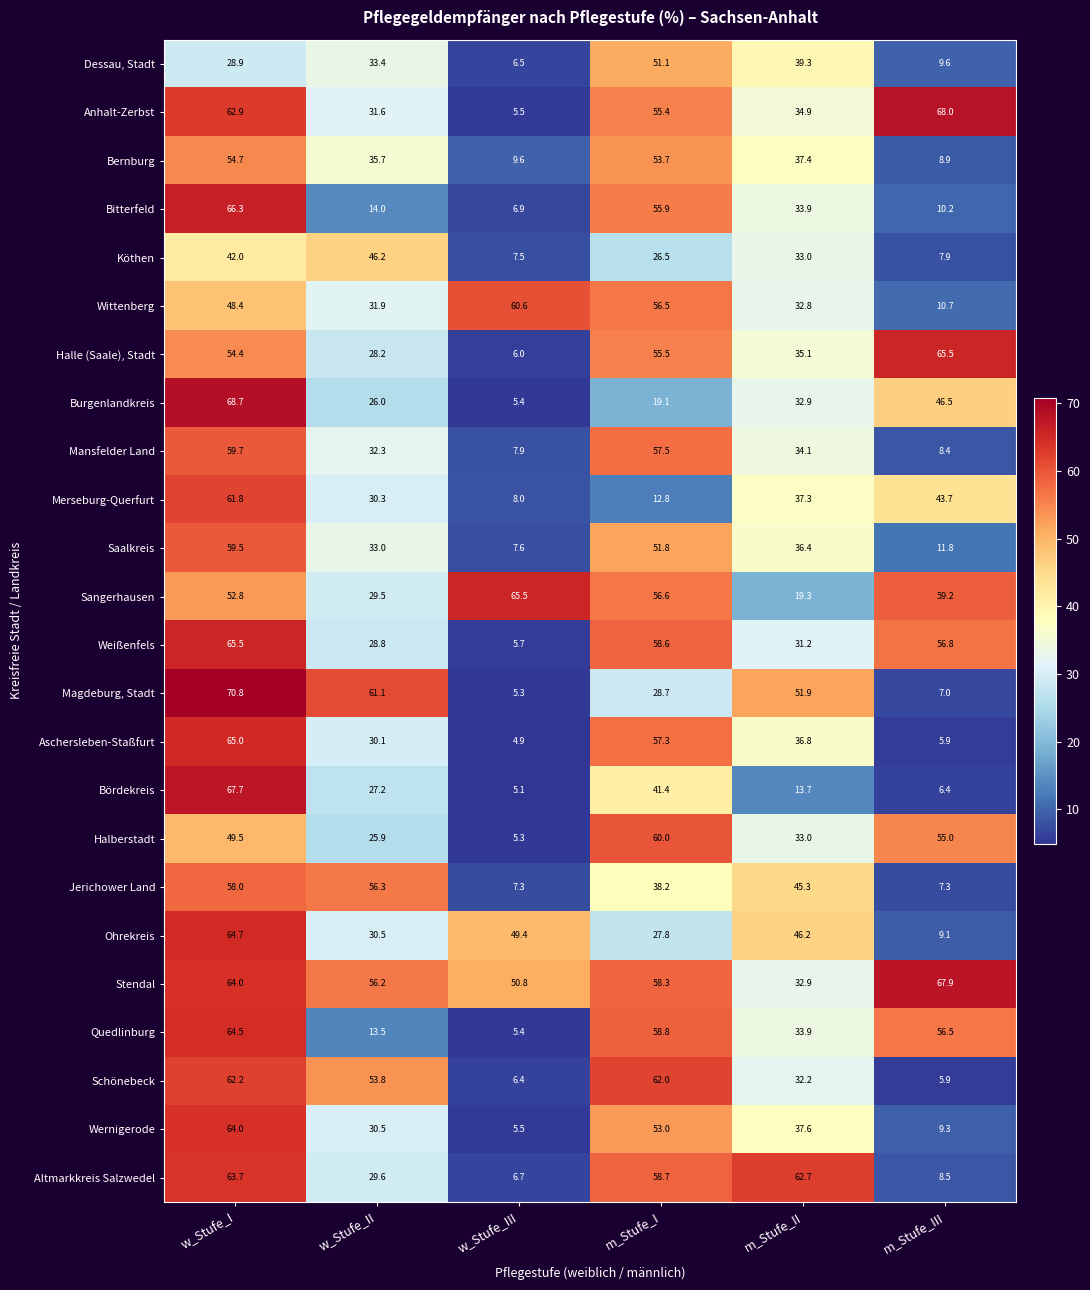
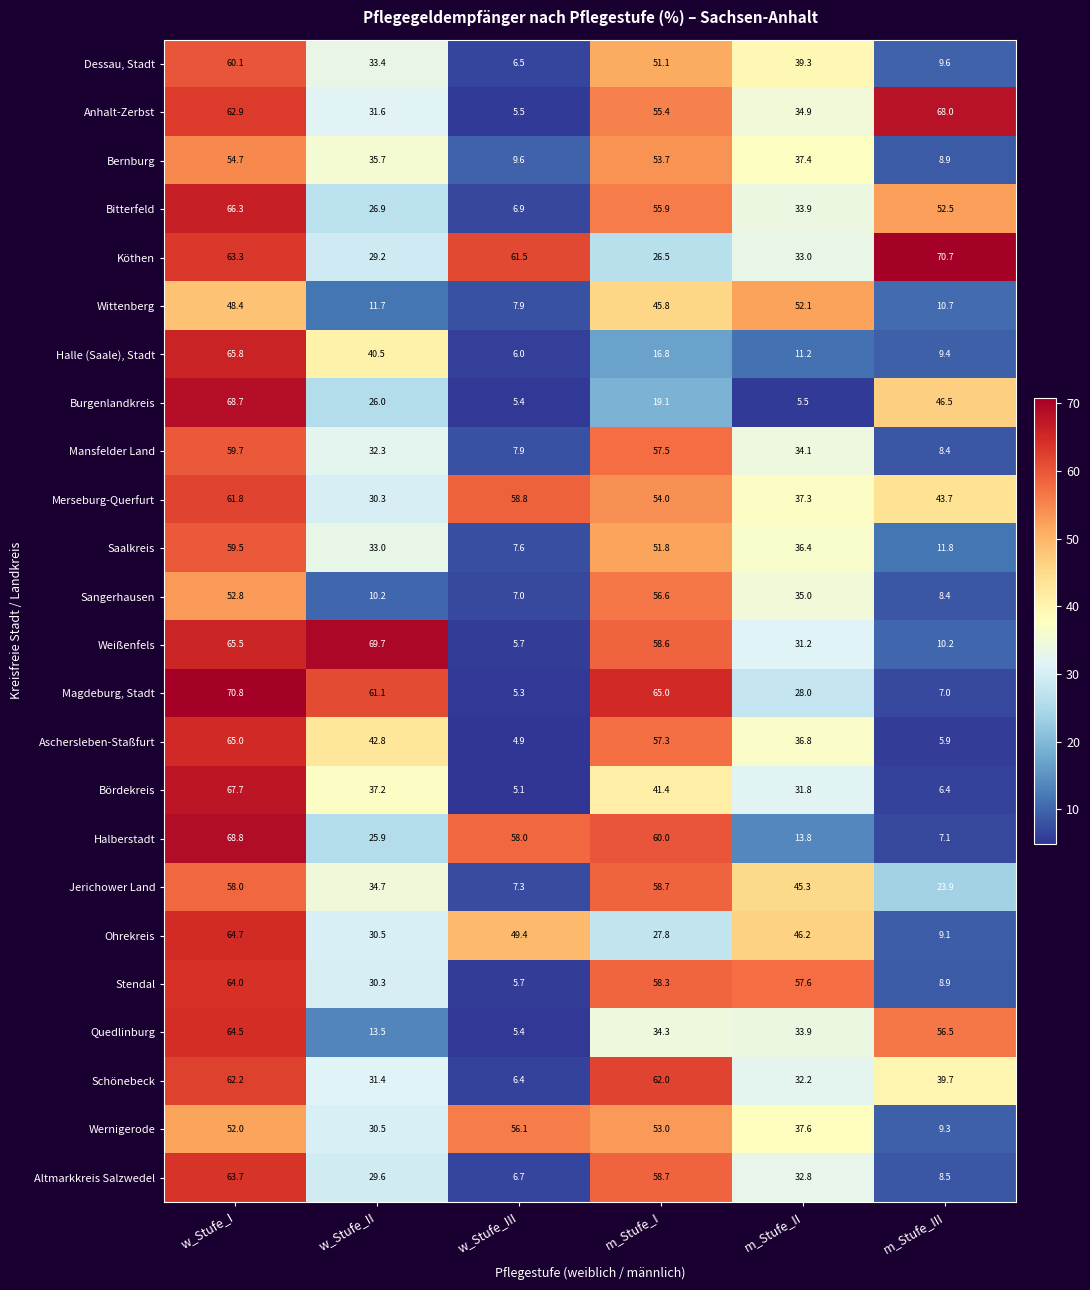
Dessau, Stadt, w_Stufe_I: 28.9 -> 60.1
Bitterfeld, w_Stufe_II: 14.0 -> 26.9
Bitterfeld, m_Stufe_III: 10.2 -> 52.5
Köthen, w_Stufe_I: 42.0 -> 63.3
Köthen, w_Stufe_II: 46.2 -> 29.2
Köthen, w_Stufe_III: 7.5 -> 61.5
Köthen, m_Stufe_III: 7.9 -> 70.7
Wittenberg, w_Stufe_II: 31.9 -> 11.7
Wittenberg, w_Stufe_III: 60.6 -> 7.9
Wittenberg, m_Stufe_I: 56.5 -> 45.8
Wittenberg, m_Stufe_II: 32.8 -> 52.1
Halle (Saale), Stadt, w_Stufe_I: 54.4 -> 65.8
Halle (Saale), Stadt, w_Stufe_II: 28.2 -> 40.5
Halle (Saale), Stadt, m_Stufe_I: 55.5 -> 16.8
Halle (Saale), Stadt, m_Stufe_II: 35.1 -> 11.2
Halle (Saale), Stadt, m_Stufe_III: 65.5 -> 9.4
Burgenlandkreis, m_Stufe_II: 32.9 -> 5.5
Merseburg-Querfurt, w_Stufe_III: 8.0 -> 58.8
Merseburg-Querfurt, m_Stufe_I: 12.8 -> 54.0
Sangerhausen, w_Stufe_II: 29.5 -> 10.2
Sangerhausen, w_Stufe_III: 65.5 -> 7.0
Sangerhausen, m_Stufe_II: 19.3 -> 35.0
Sangerhausen, m_Stufe_III: 59.2 -> 8.4
Weißenfels, w_Stufe_II: 28.8 -> 69.7
Weißenfels, m_Stufe_III: 56.8 -> 10.2
Magdeburg, Stadt, m_Stufe_I: 28.7 -> 65.0
Magdeburg, Stadt, m_Stufe_II: 51.9 -> 28.0
Aschersleben-Staßfurt, w_Stufe_II: 30.1 -> 42.8
Bördekreis, w_Stufe_II: 27.2 -> 37.2
Bördekreis, m_Stufe_II: 13.7 -> 31.8
Halberstadt, w_Stufe_I: 49.5 -> 68.8
Halberstadt, w_Stufe_III: 5.3 -> 58.0
Halberstadt, m_Stufe_II: 33.0 -> 13.8
Halberstadt, m_Stufe_III: 55.0 -> 7.1
Jerichower Land, w_Stufe_II: 56.3 -> 34.7
Jerichower Land, m_Stufe_I: 38.2 -> 58.7
Jerichower Land, m_Stufe_III: 7.3 -> 23.9
Stendal, w_Stufe_II: 56.2 -> 30.3
Stendal, w_Stufe_III: 50.8 -> 5.7
Stendal, m_Stufe_II: 32.9 -> 57.6
Stendal, m_Stufe_III: 67.9 -> 8.9
Quedlinburg, m_Stufe_I: 58.8 -> 34.3
Schönebeck, w_Stufe_II: 53.8 -> 31.4
Schönebeck, m_Stufe_III: 5.9 -> 39.7
Wernigerode, w_Stufe_I: 64.0 -> 52.0
Wernigerode, w_Stufe_III: 5.5 -> 56.1
Altmarkkreis Salzwedel, m_Stufe_II: 62.7 -> 32.8
